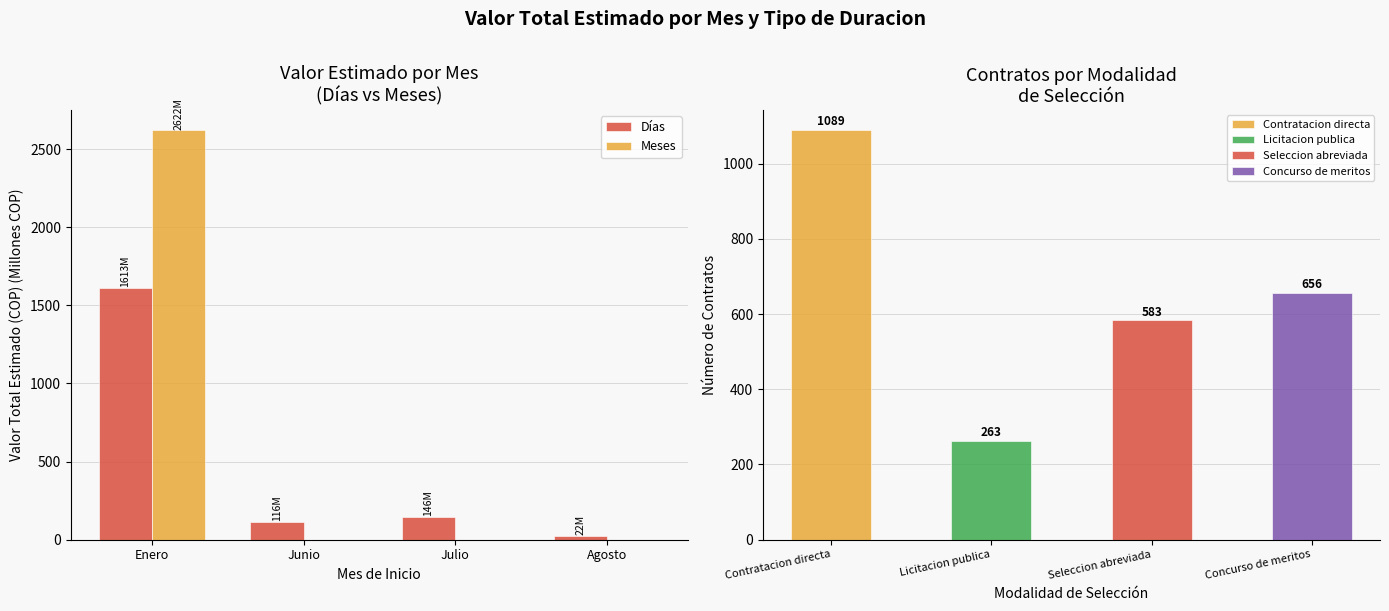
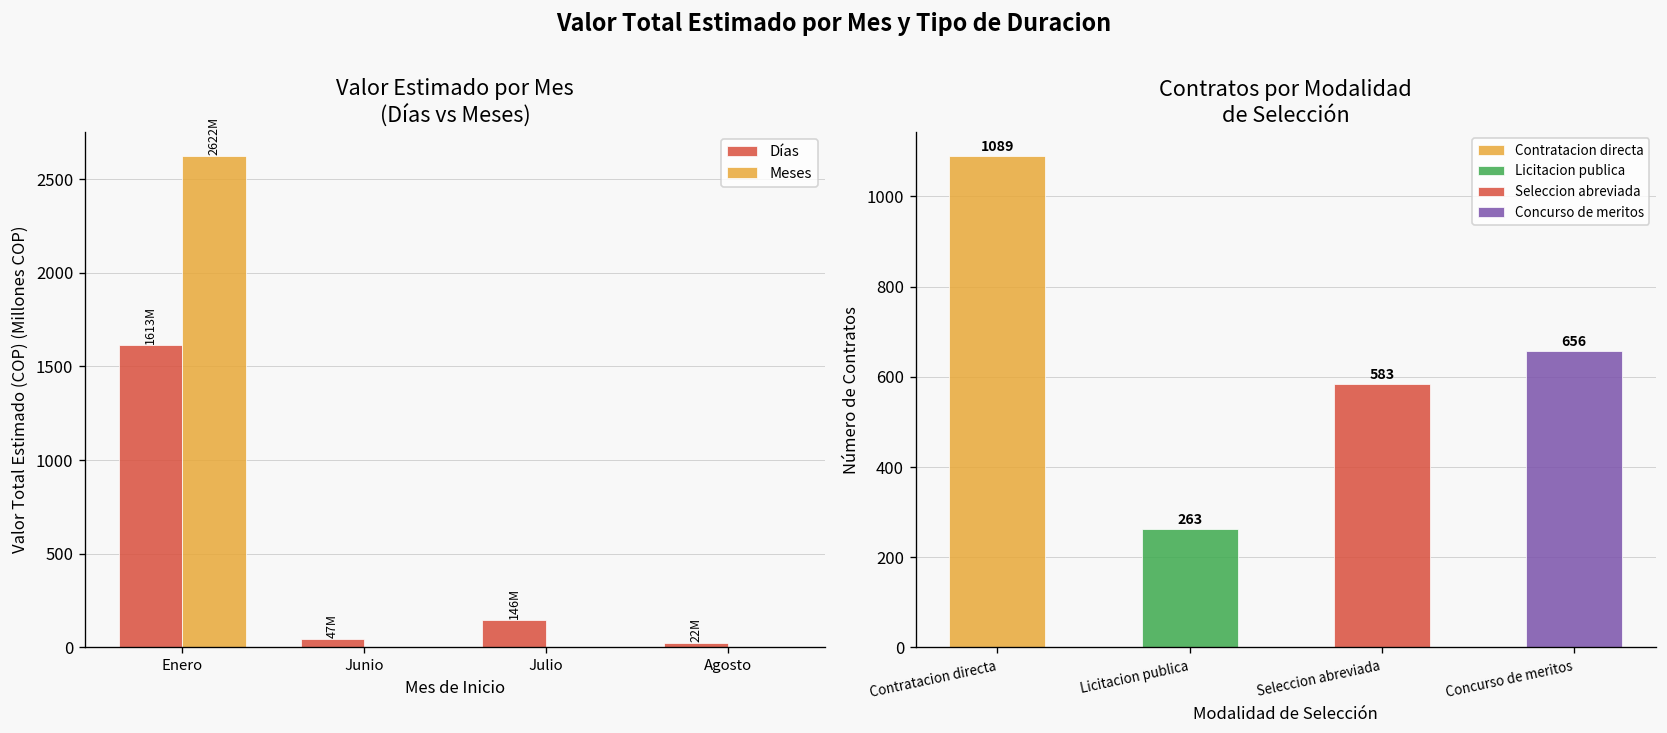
Valor Estimado por Mes (Días vs Meses), Días, Junio: 116M -> 47M
